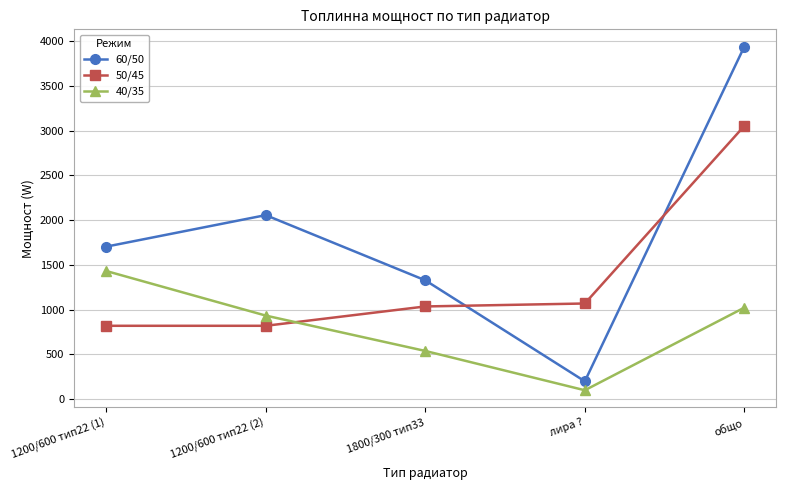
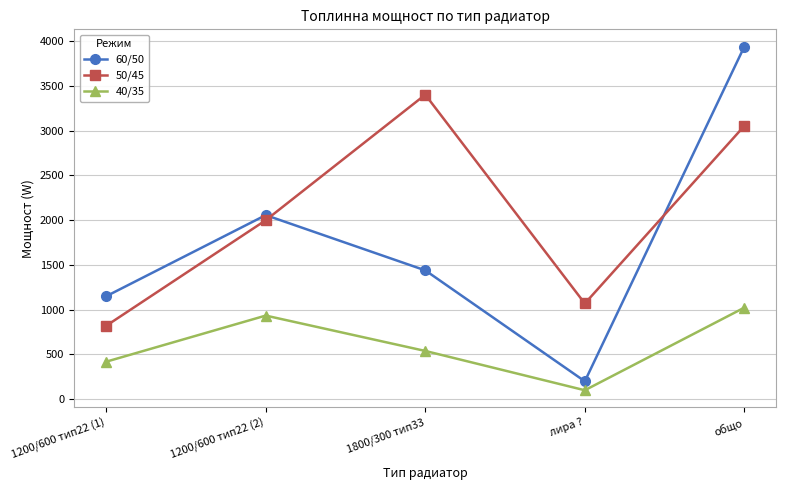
60/50, 1200/600 тип22 (1): 1700 -> 1200
40/35, 1200/600 тип22 (1): 1400 -> 400
50/45, 1200/600 тип22 (2): 800 -> 2000
60/50, 1800/300 тип33: 1300 -> 1400
50/45, 1800/300 тип33: 1000 -> 3400
